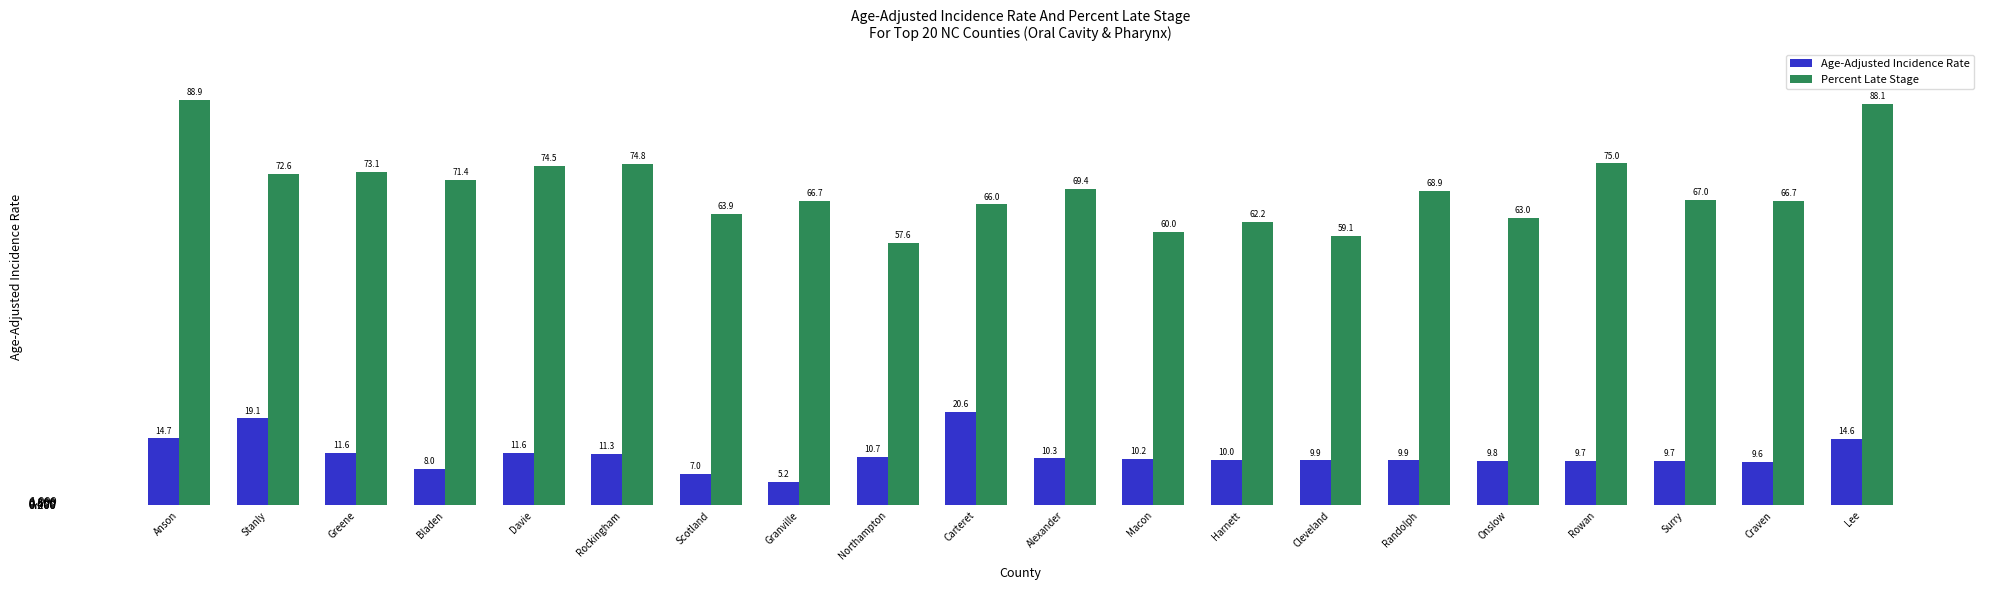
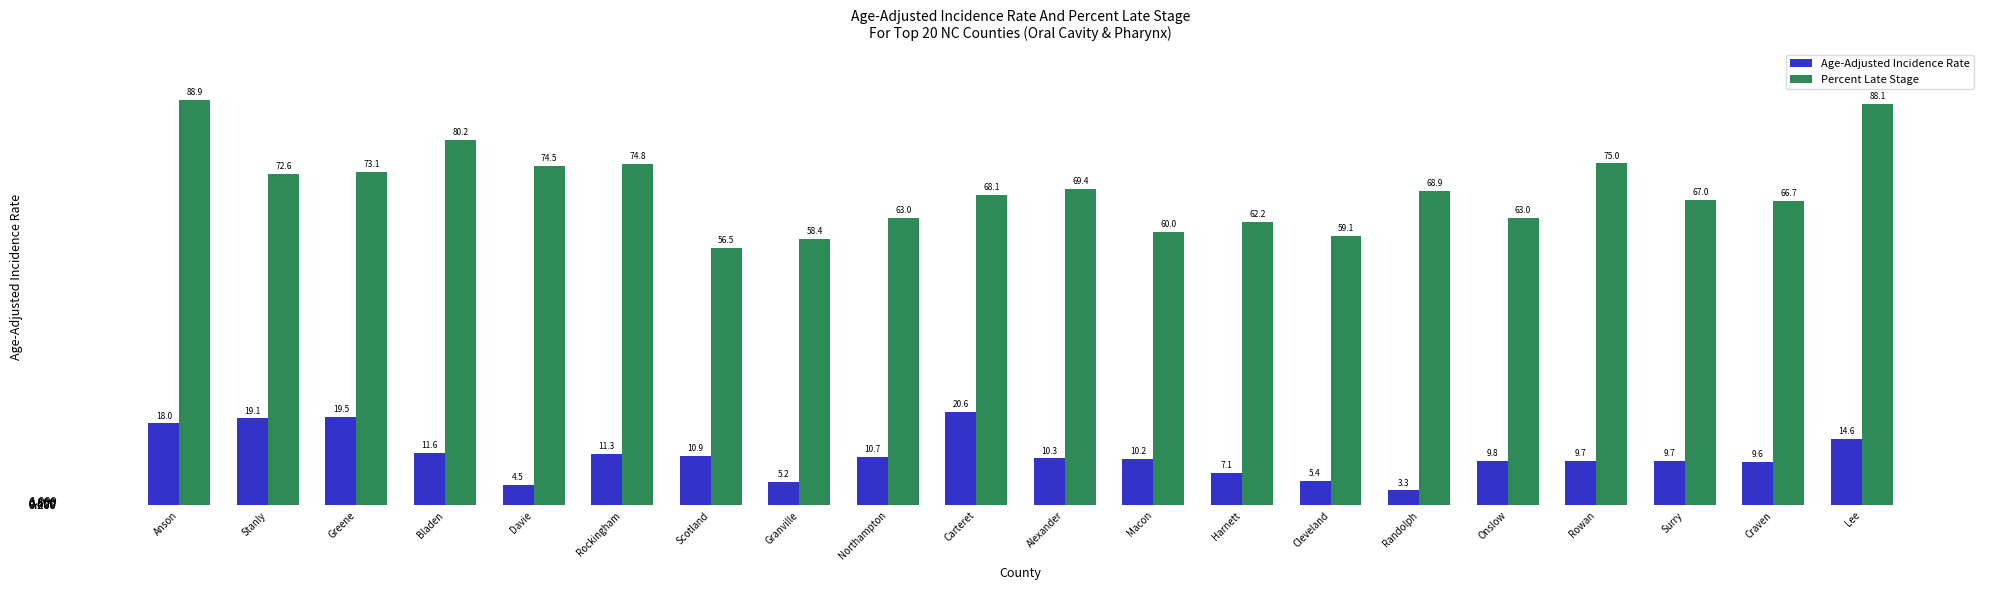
Age-Adjusted Incidence Rate, Anson: 14.7 -> 18.0
Age-Adjusted Incidence Rate, Greene: 11.6 -> 19.5
Age-Adjusted Incidence Rate, Bladen: 8.0 -> 11.6
Percent Late Stage, Bladen: 71.4 -> 80.2
Age-Adjusted Incidence Rate, Davie: 11.6 -> 4.5
Age-Adjusted Incidence Rate, Scotland: 7.0 -> 10.9
Percent Late Stage, Scotland: 63.9 -> 56.5
Percent Late Stage, Granville: 66.7 -> 58.4
Percent Late Stage, Northampton: 57.6 -> 63.0
Percent Late Stage, Carteret: 66.0 -> 68.1
Age-Adjusted Incidence Rate, Harnett: 10.0 -> 7.1
Age-Adjusted Incidence Rate, Cleveland: 9.9 -> 5.4
Age-Adjusted Incidence Rate, Randolph: 9.9 -> 3.3
